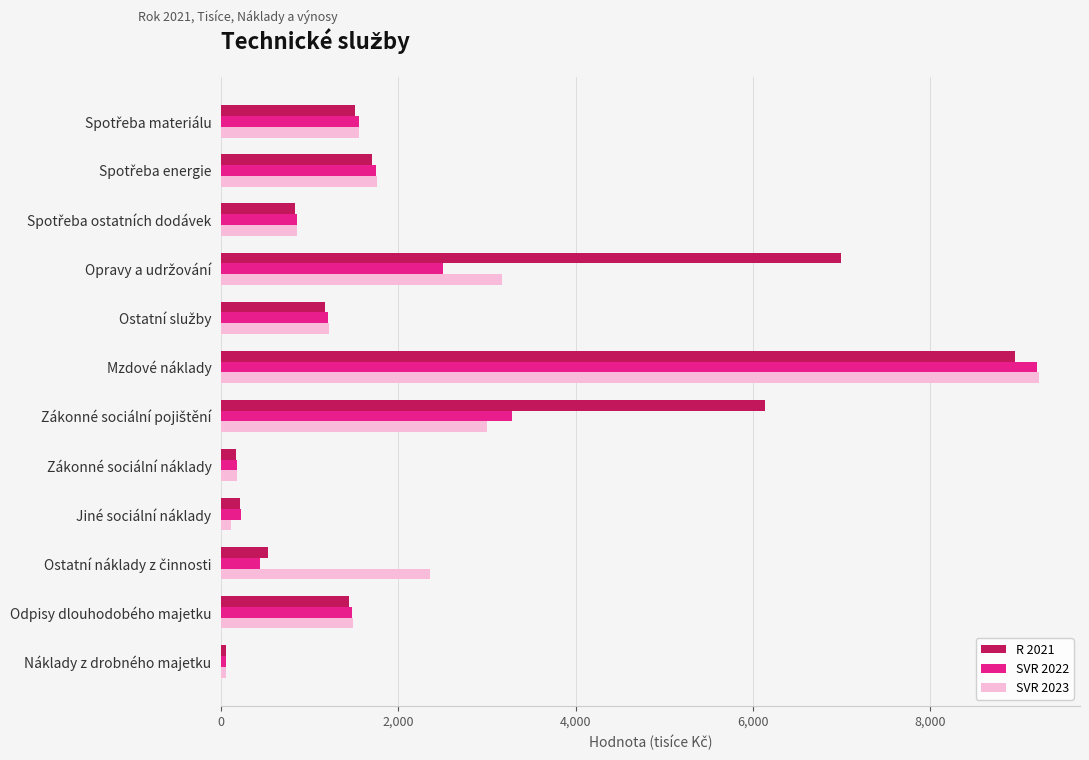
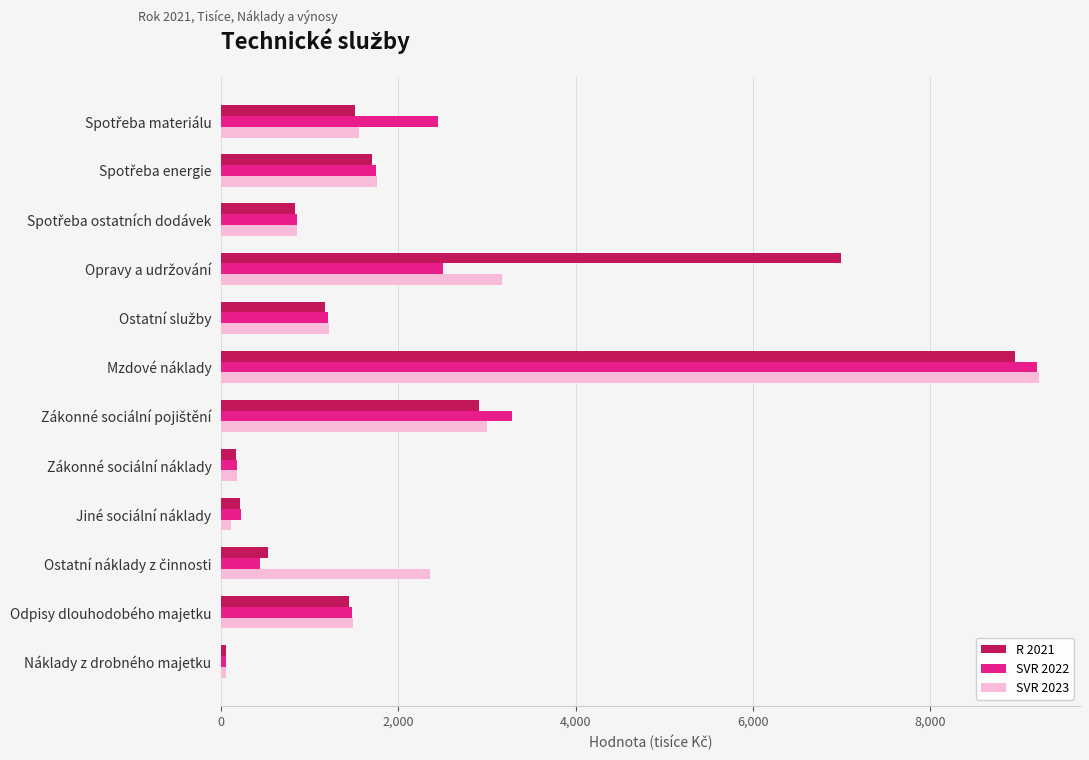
SVR 2022, Spotřeba materiálu: 1,600 -> 2,400
R 2021, Zákonné sociální pojištění: 6,100 -> 2,900
